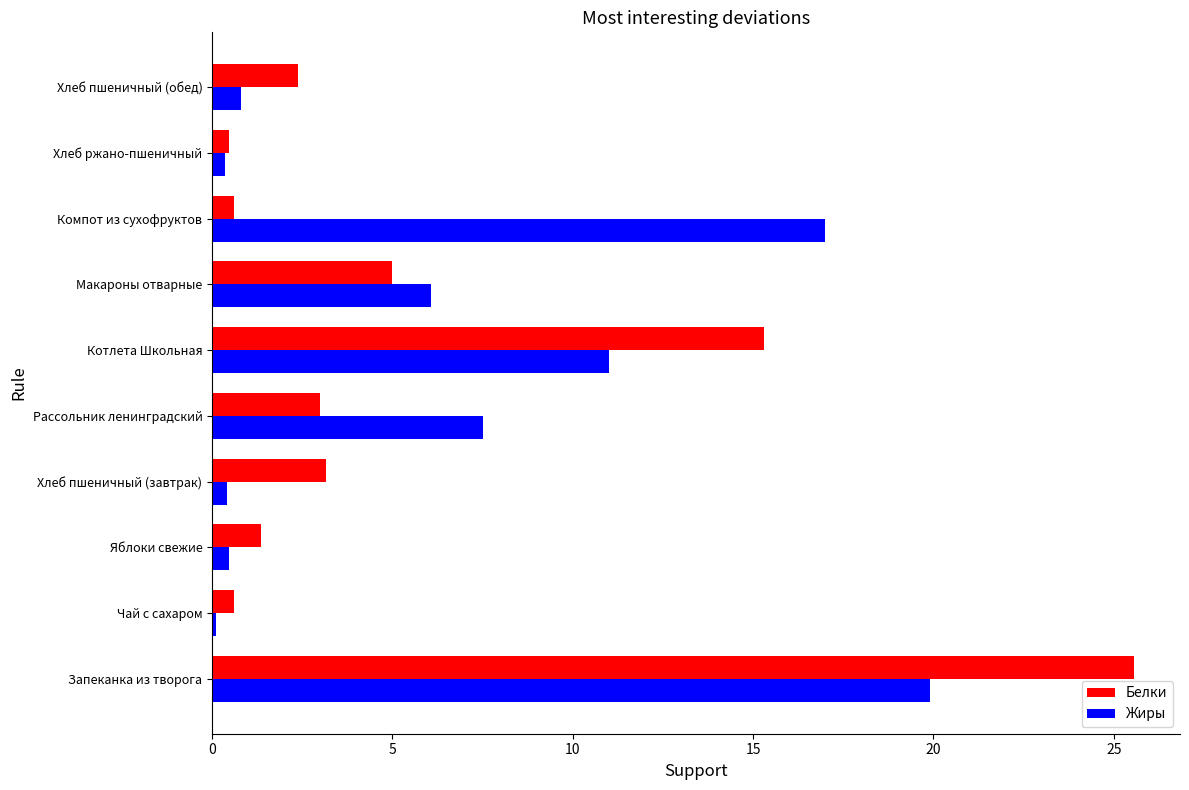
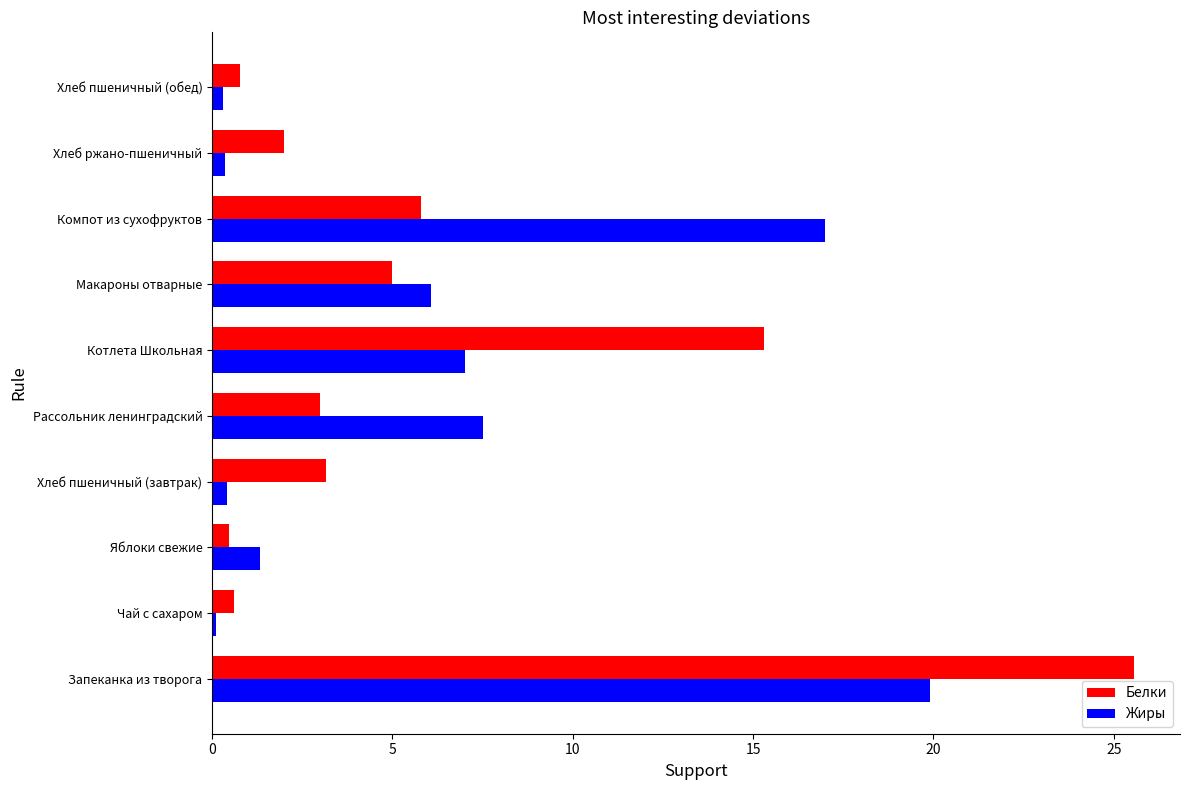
Белки, Хлеб пшеничный (обед): 2.4 -> 0.8
Жиры, Хлеб пшеничный (обед): 0.8 -> 0.3
Белки, Хлеб ржано-пшеничный: 0.5 -> 2.0
Белки, Компот из сухофруктов: 0.6 -> 5.8
Жиры, Котлета Школьная: 11 -> 7
Белки, Яблоки свежие: 1.4 -> 0.5
Жиры, Яблоки свежие: 0.5 -> 1.3
